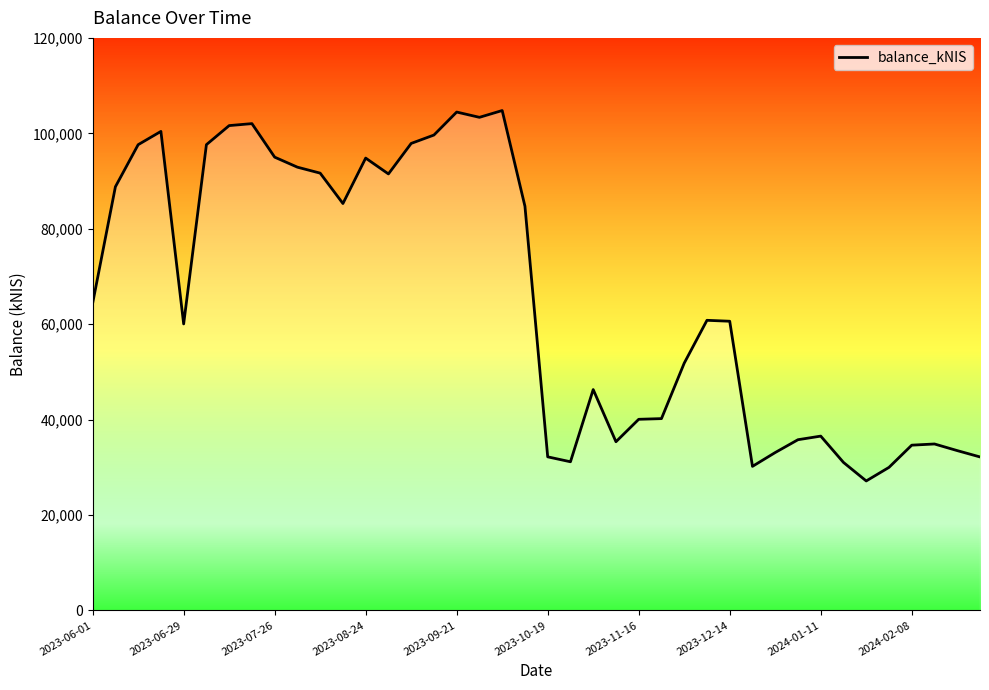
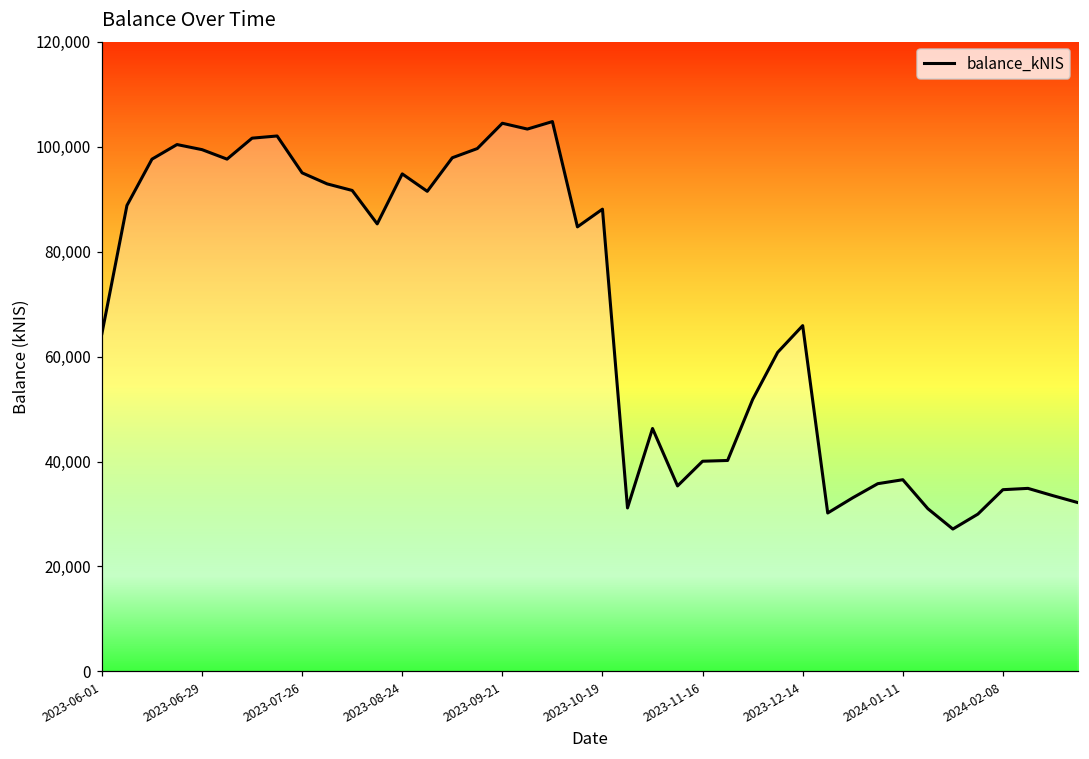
2023-06-29: 60,000 -> 99,000
2023-10-19: 32,000 -> 88,000
2023-12-14: 61,000 -> 66,000
